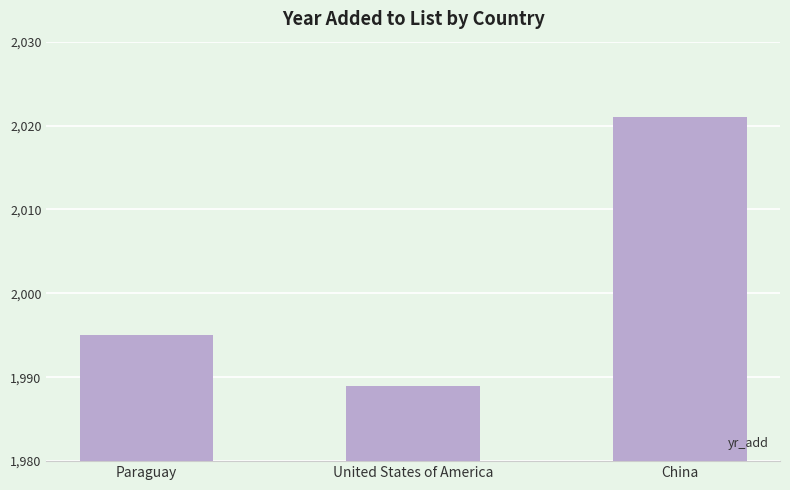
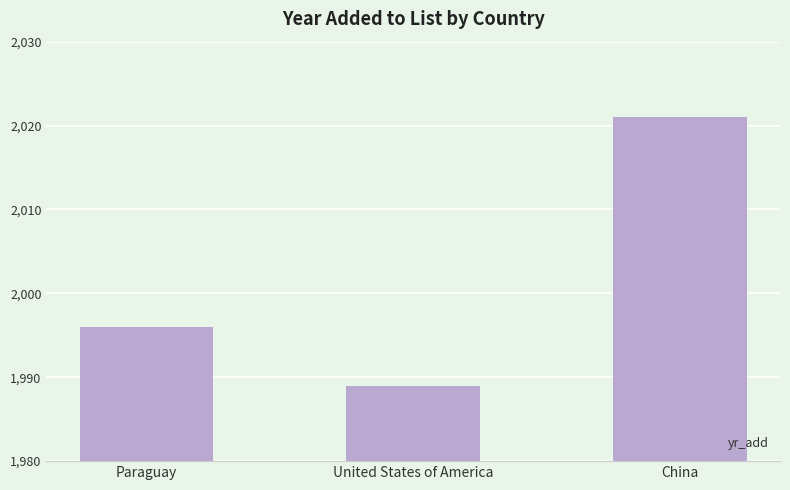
Paraguay: 1,995 -> 1,996
